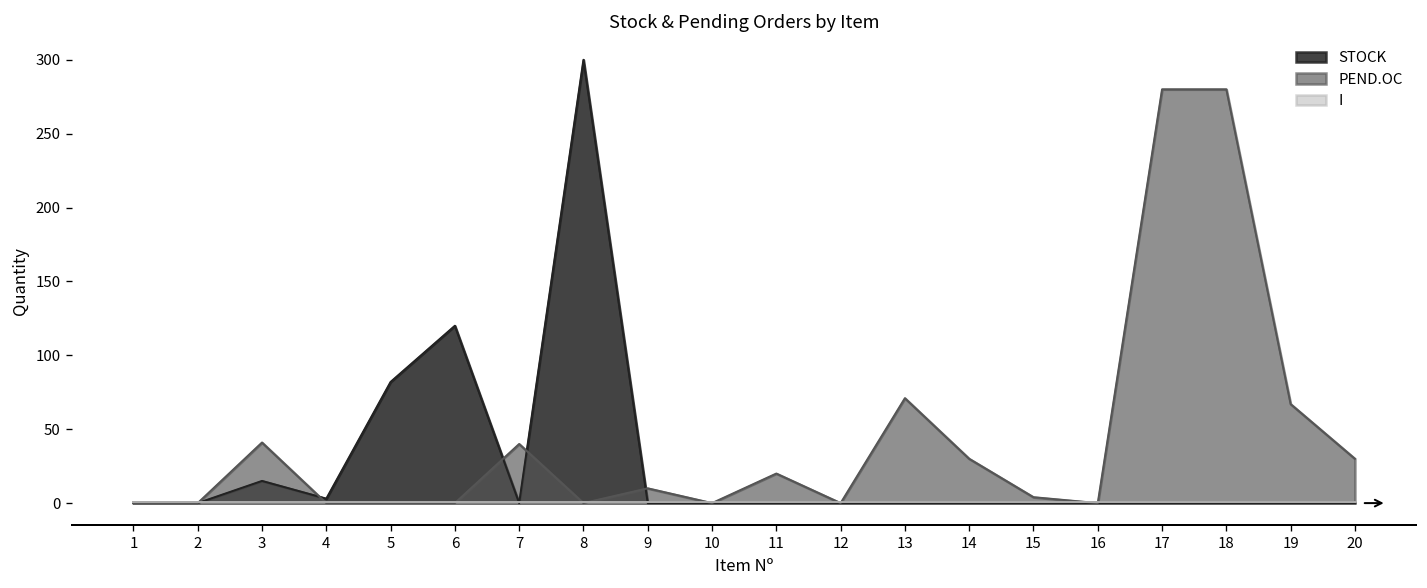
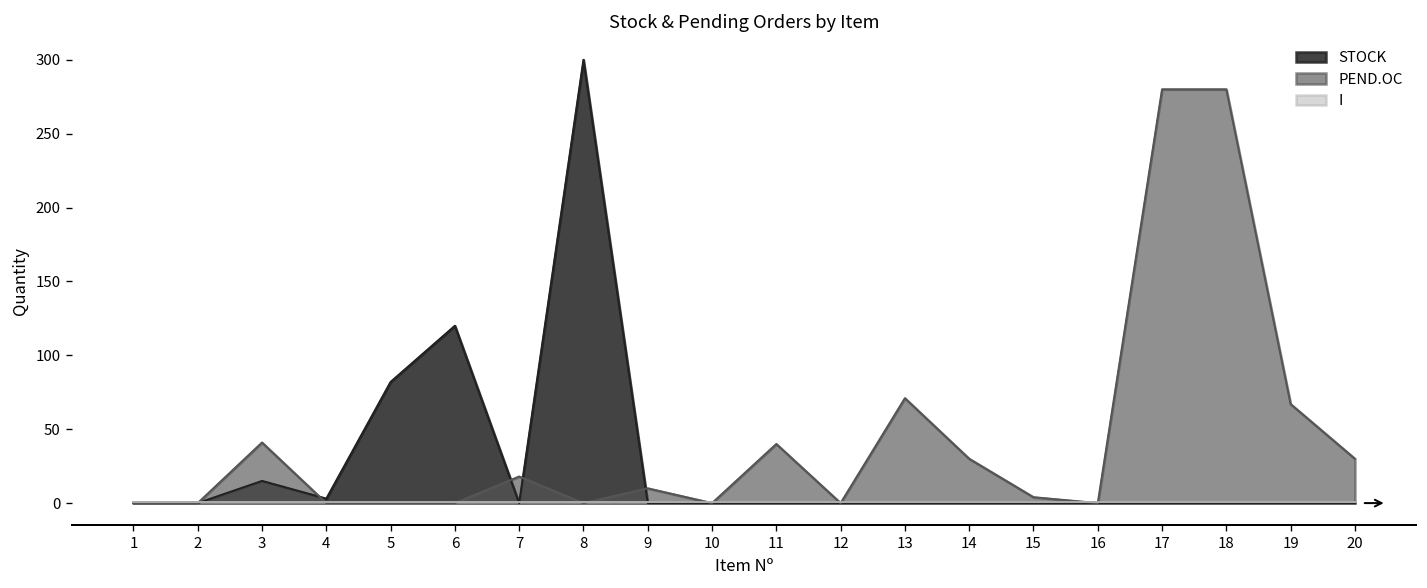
PEND.OC, 7: 40 -> 18
PEND.OC, 11: 20 -> 40
